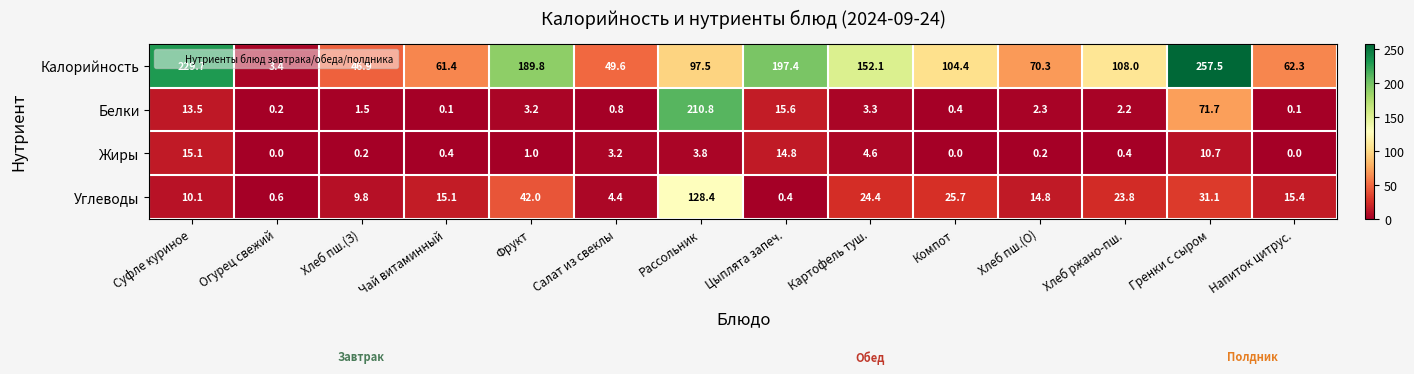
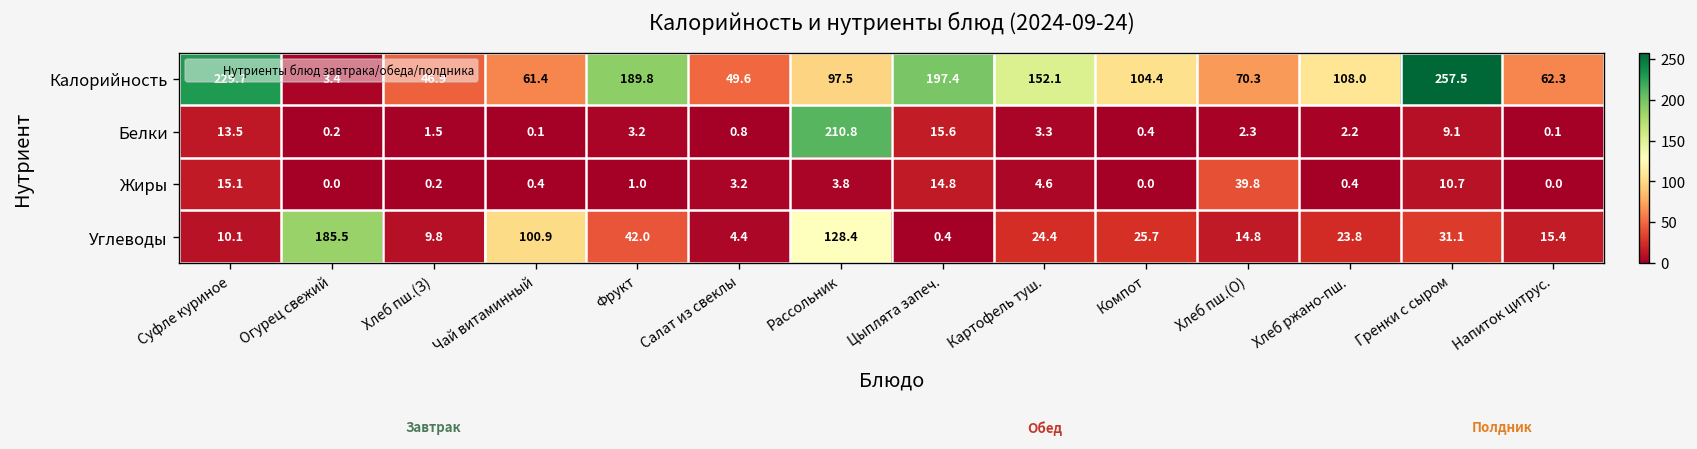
Белки, Гренки с сыром: 71.7 -> 9.1
Жиры, Хлеб пш.(О): 0.2 -> 39.8
Углеводы, Огурец свежий: 0.6 -> 185.5
Углеводы, Чай витаминный: 15.1 -> 100.9
